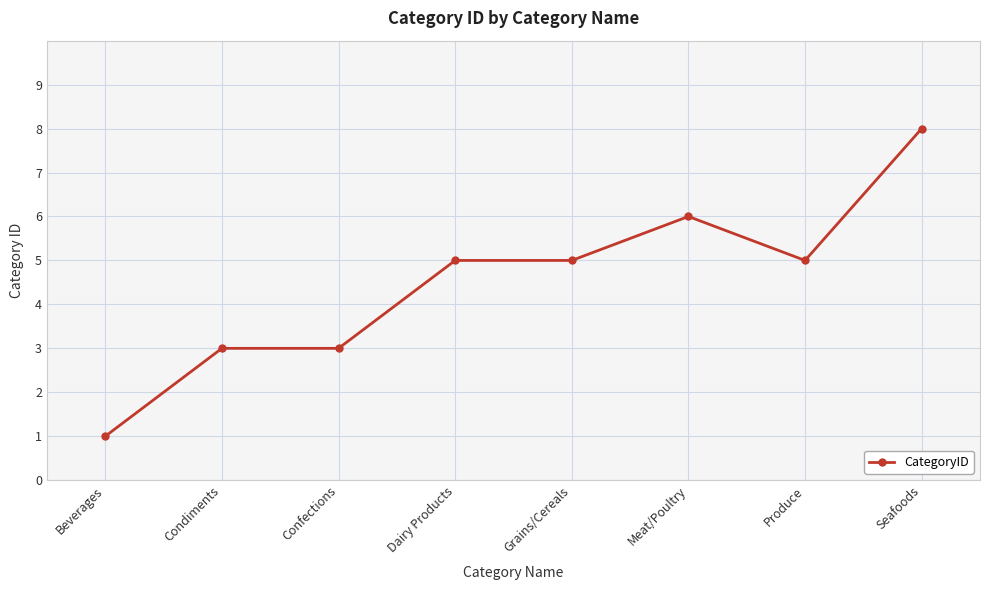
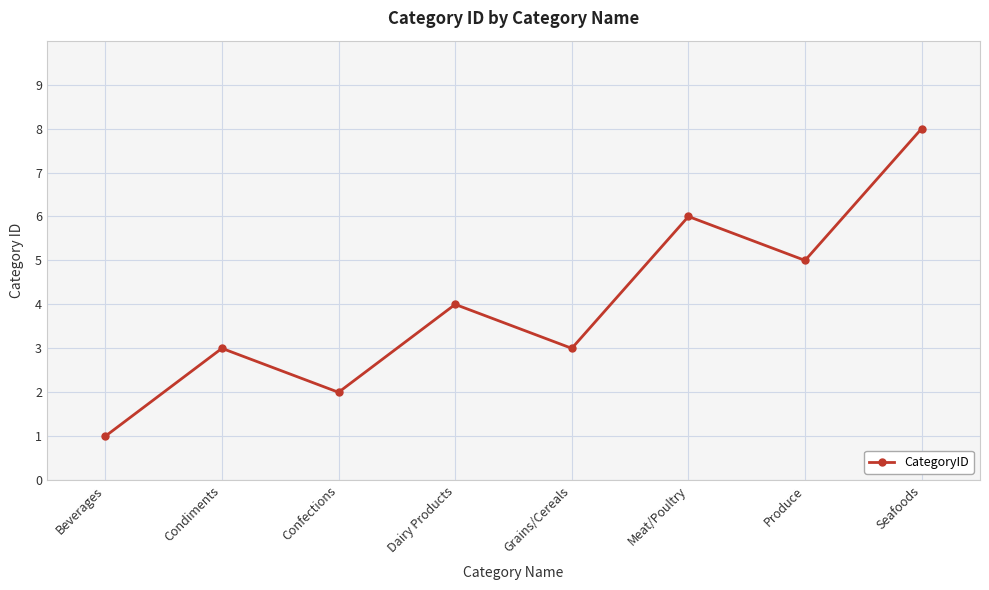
Confections: 3 -> 2
Dairy Products: 5 -> 4
Grains/Cereals: 5 -> 3
